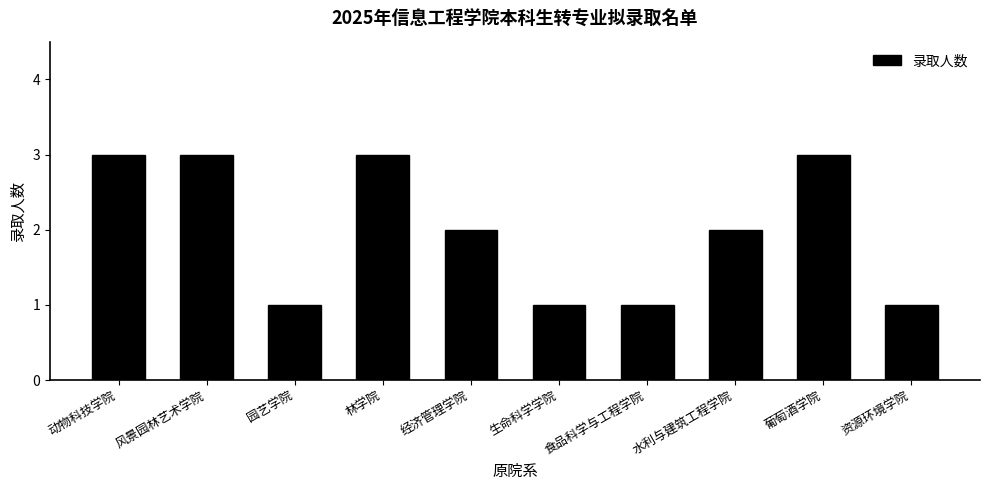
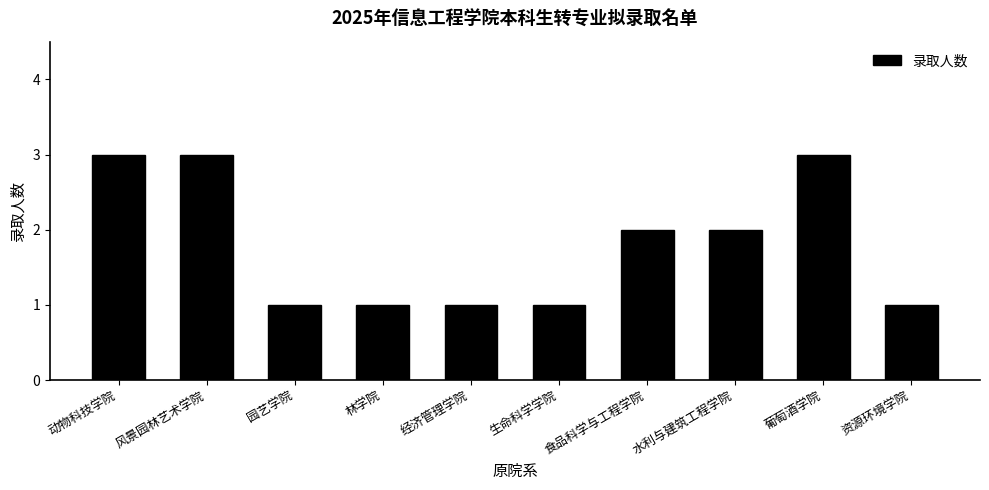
林学院: 3 -> 1
经济管理学院: 2 -> 1
食品科学与工程学院: 1 -> 2
